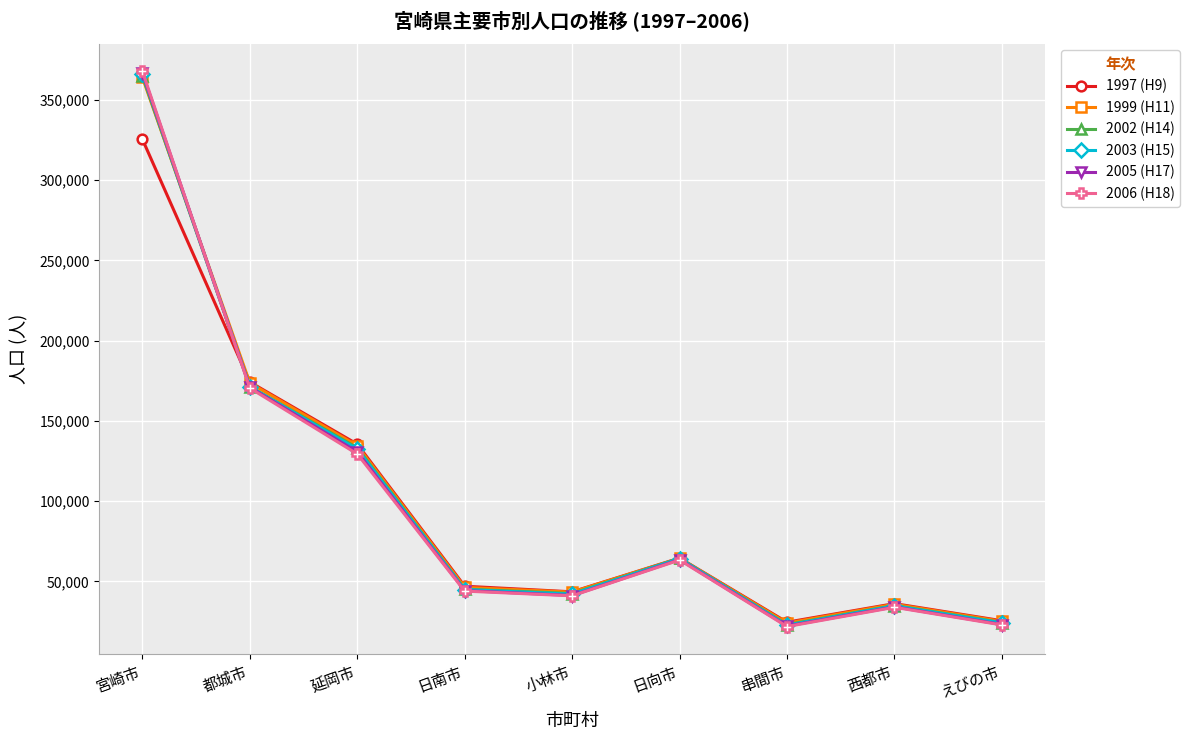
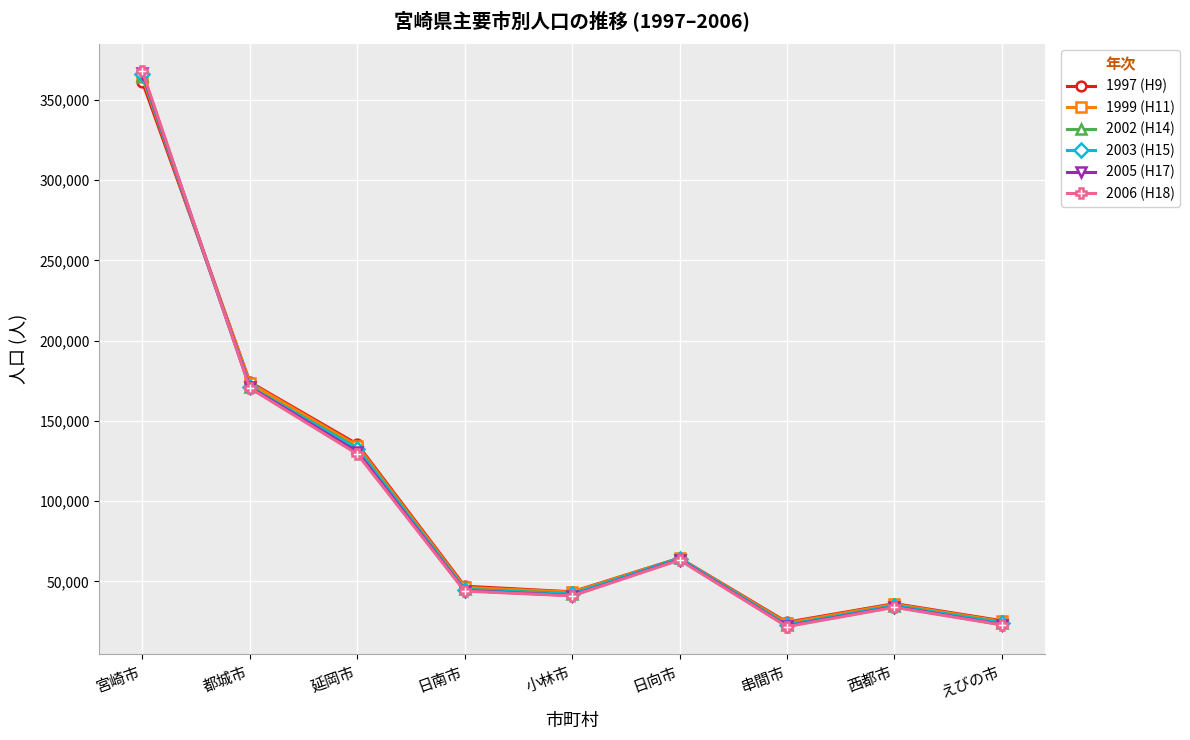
1997 (H9), 宮崎市: 326,000 -> 361,000
